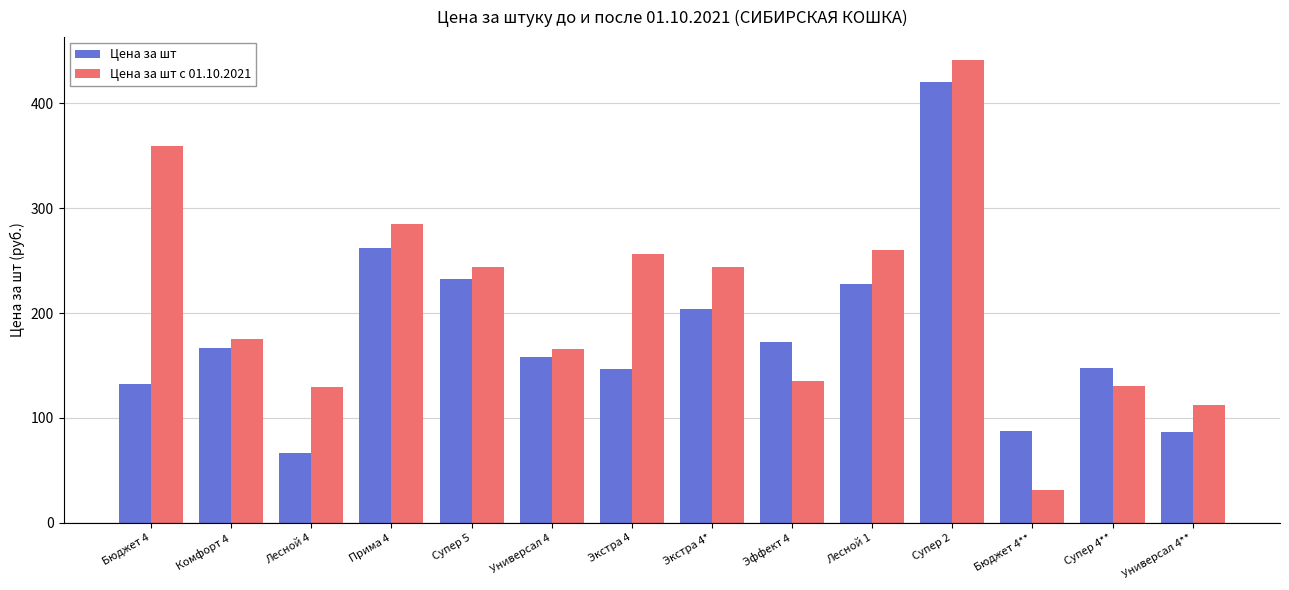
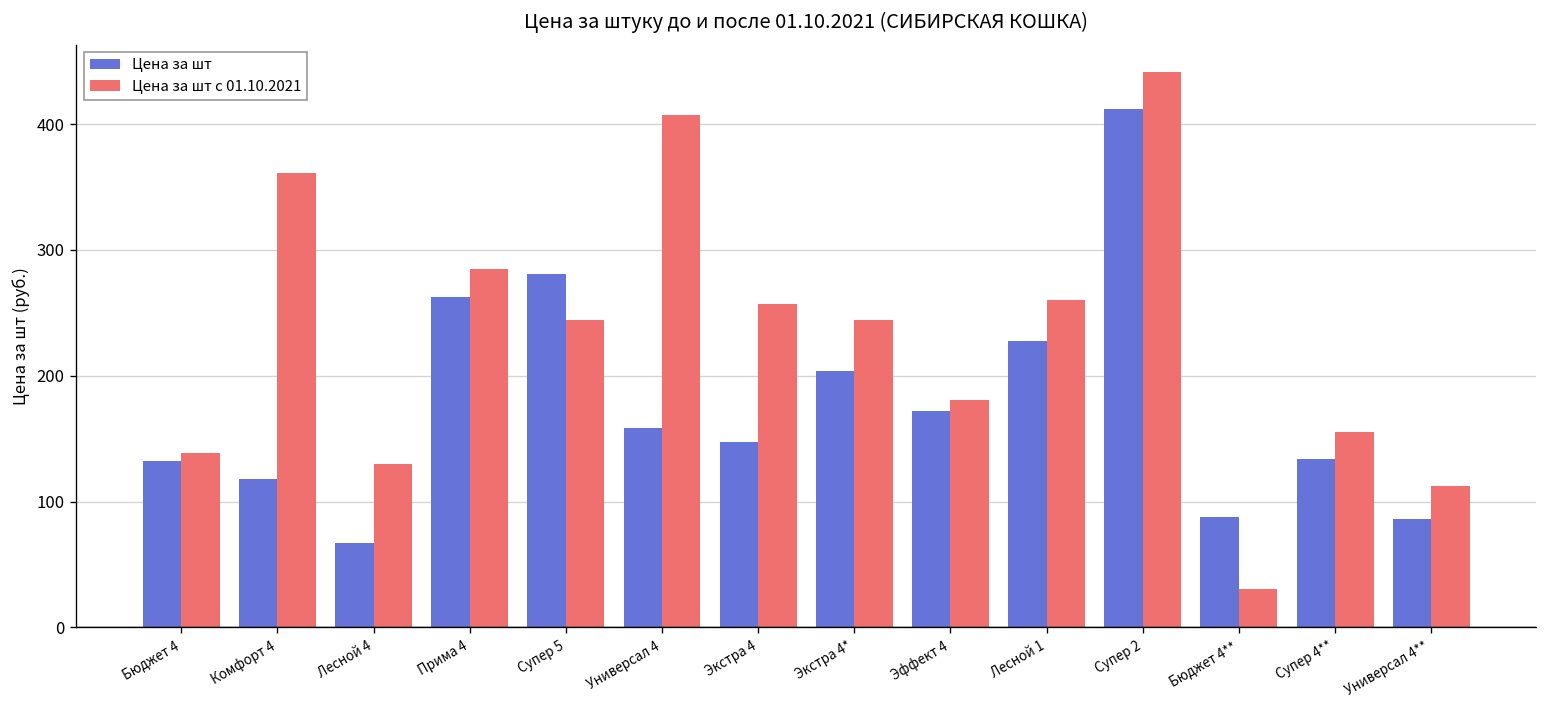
Цена за шт с 01.10.2021, Бюджет 4: 359 -> 139
Цена за шт, Комфорт 4: 167 -> 118
Цена за шт с 01.10.2021, Комфорт 4: 175 -> 361
Цена за шт, Супер 5: 233 -> 281
Цена за шт с 01.10.2021, Универсал 4: 166 -> 407
Цена за шт с 01.10.2021, Эффект 4: 135 -> 181
Цена за шт, Супер 2: 420 -> 412
Цена за шт, Супер 4**: 148 -> 134
Цена за шт с 01.10.2021, Супер 4**: 131 -> 155
